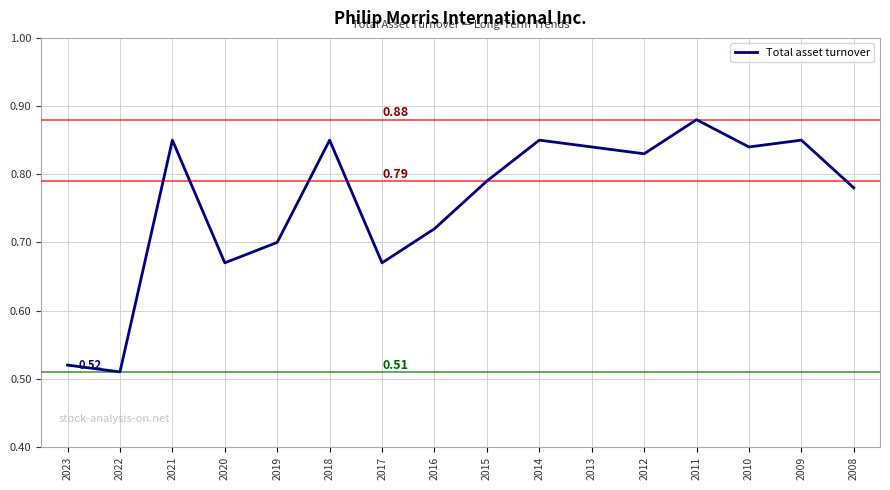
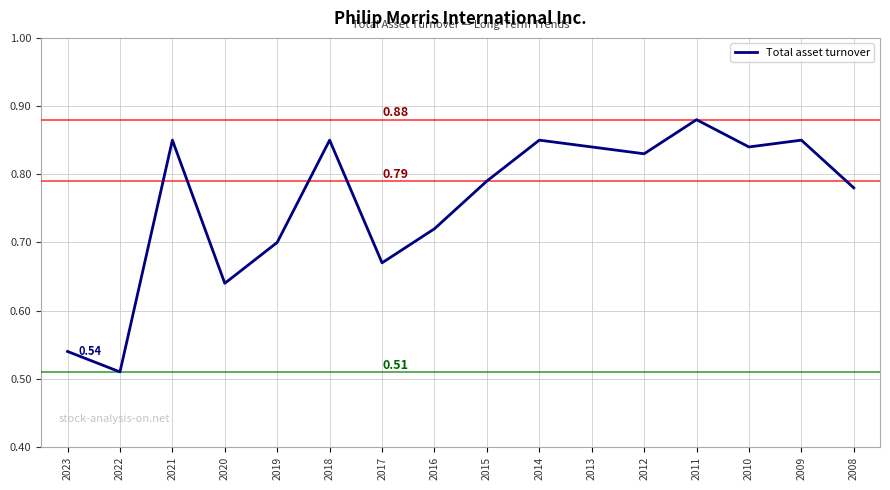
2023: 0.52 -> 0.54
2020: 0.67 -> 0.64
